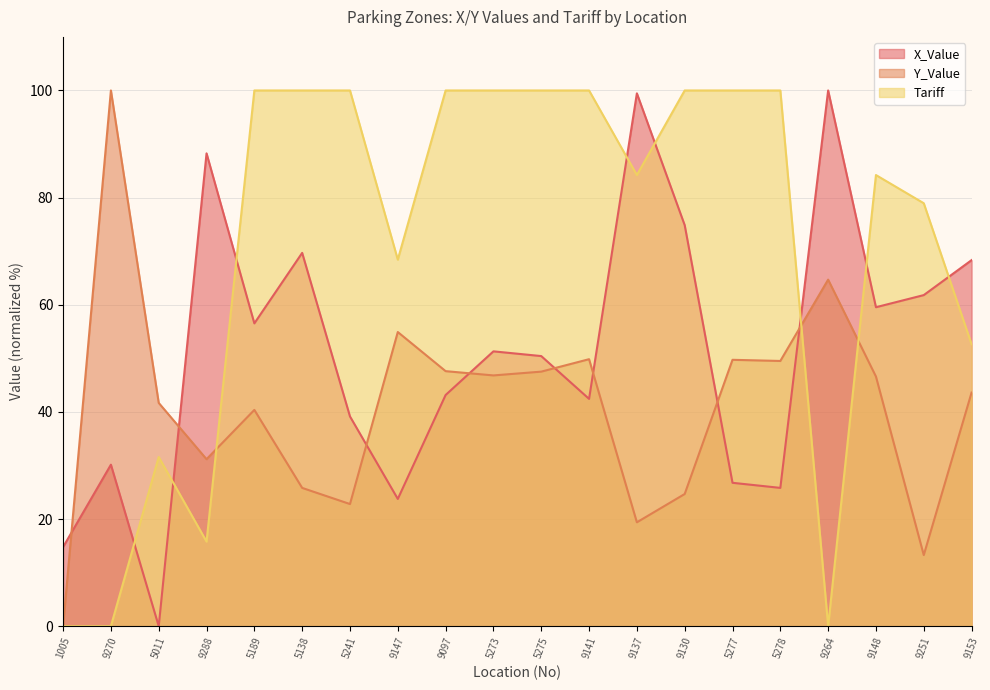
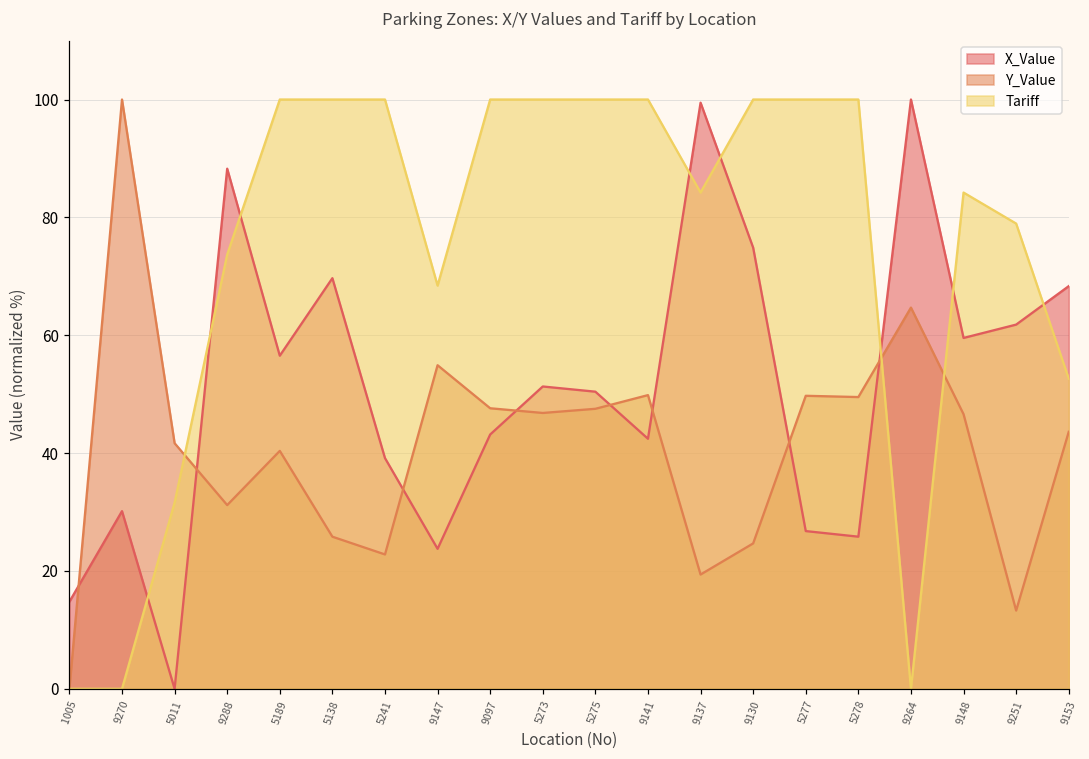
Tariff, 9288: 16 -> 74
